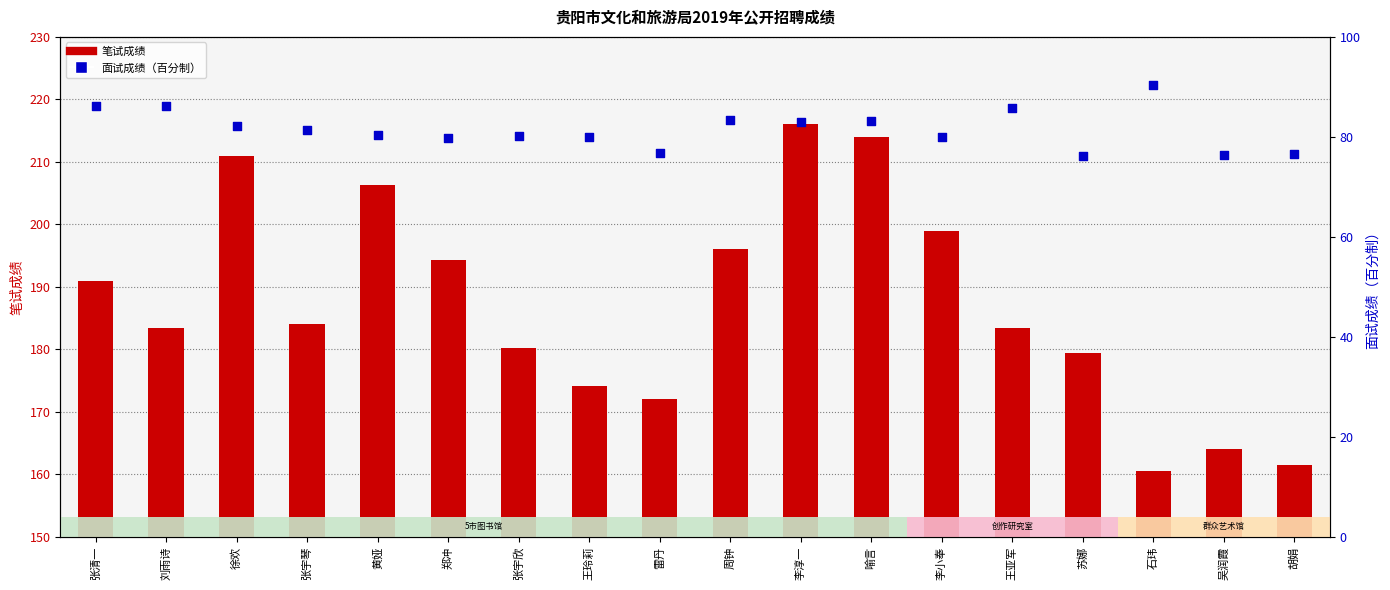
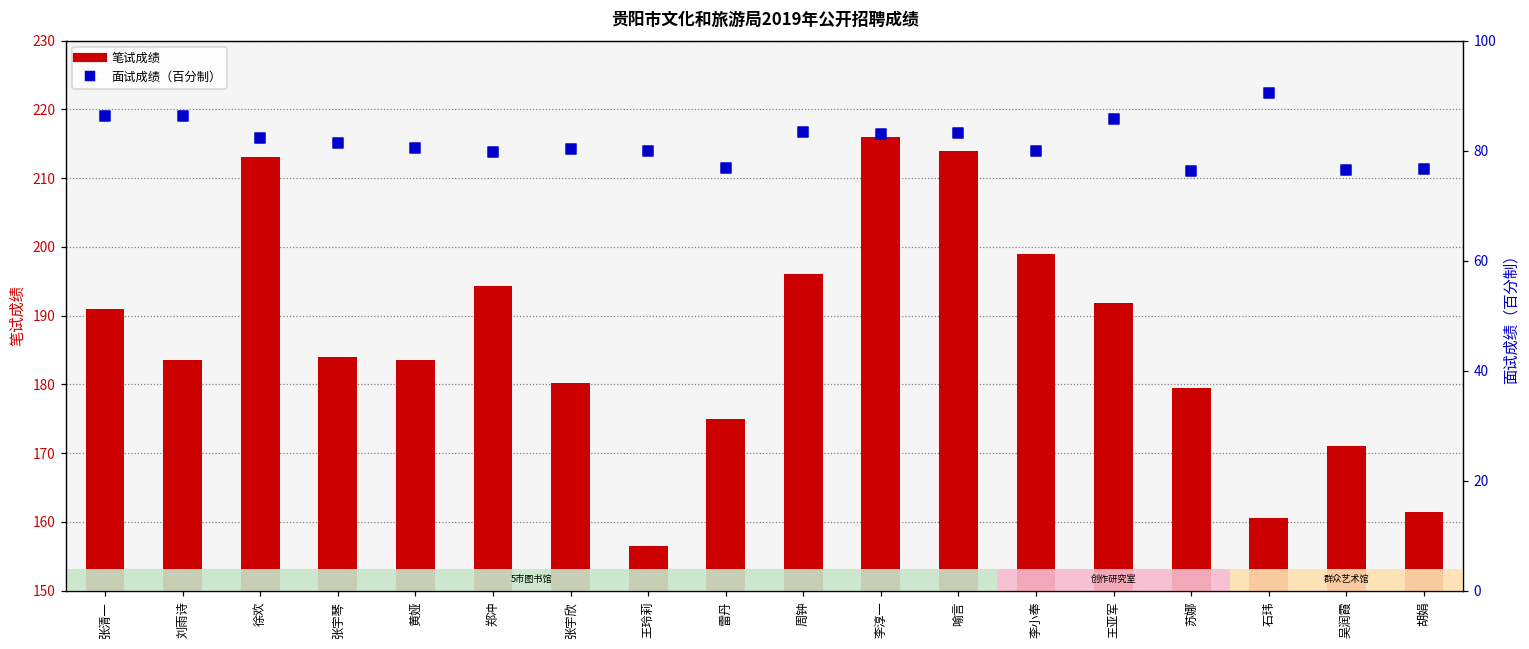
笔试成绩, 徐欢: 211 -> 213
笔试成绩, 黄娅: 206 -> 184
笔试成绩, 王玲莉: 174 -> 157
笔试成绩, 雷丹: 172 -> 175
笔试成绩, 王亚军: 184 -> 192
笔试成绩, 吴润霞: 164 -> 171
